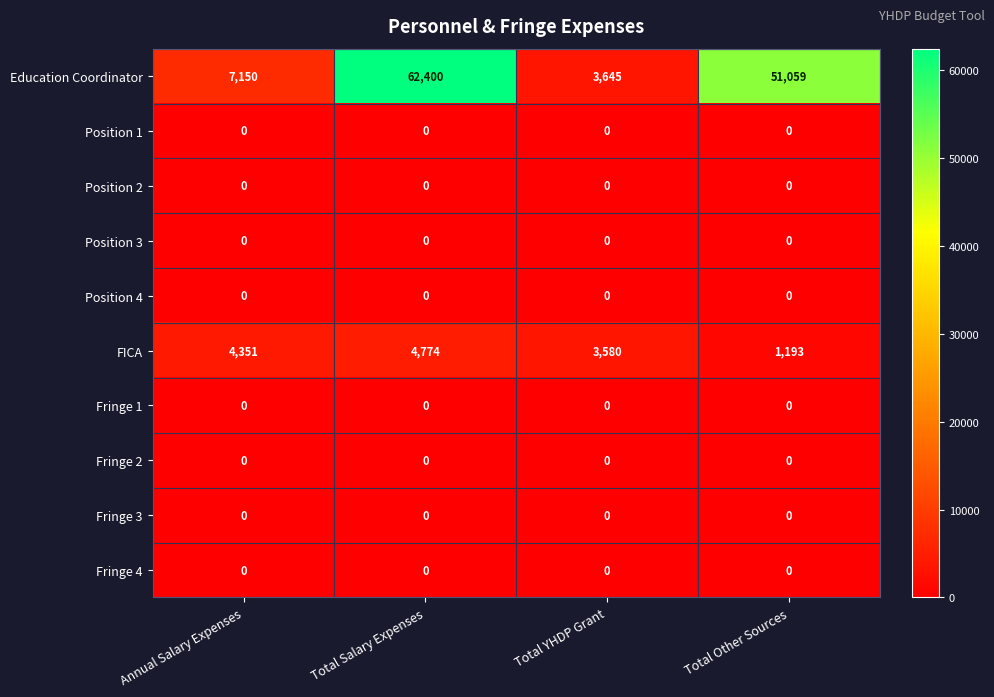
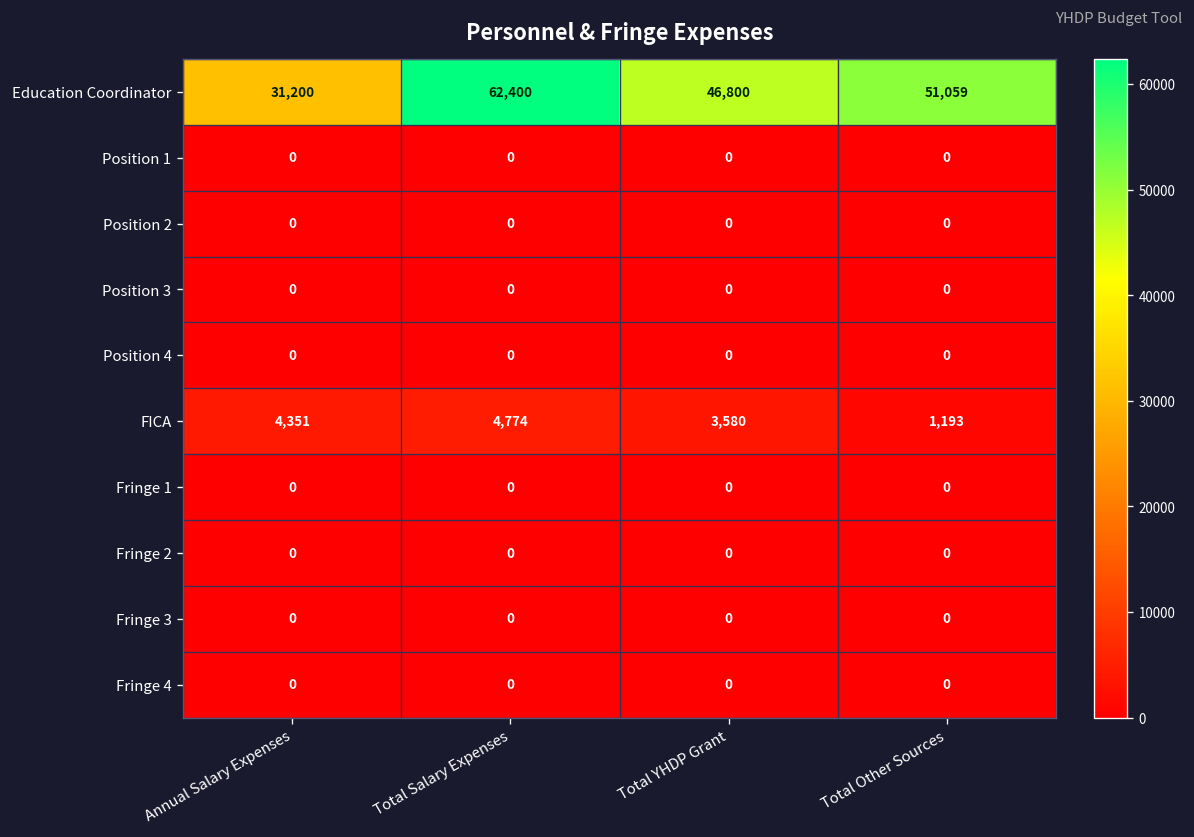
Education Coordinator, Annual Salary Expenses: 7,150 -> 31,200
Education Coordinator, Total YHDP Grant: 3,645 -> 46,800
